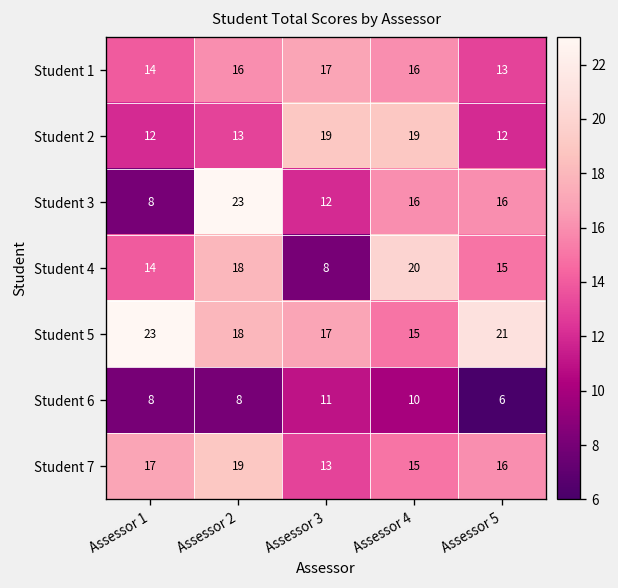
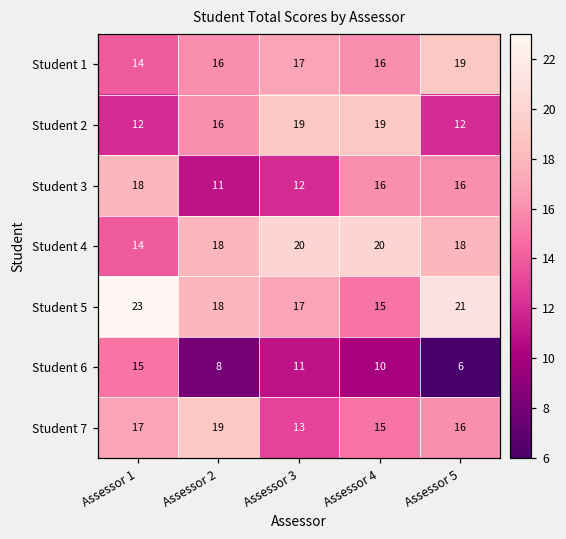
Student 1, Assessor 5: 13 -> 19
Student 2, Assessor 2: 13 -> 16
Student 3, Assessor 1: 8 -> 18
Student 3, Assessor 2: 23 -> 11
Student 4, Assessor 3: 8 -> 20
Student 4, Assessor 5: 15 -> 18
Student 6, Assessor 1: 8 -> 15
